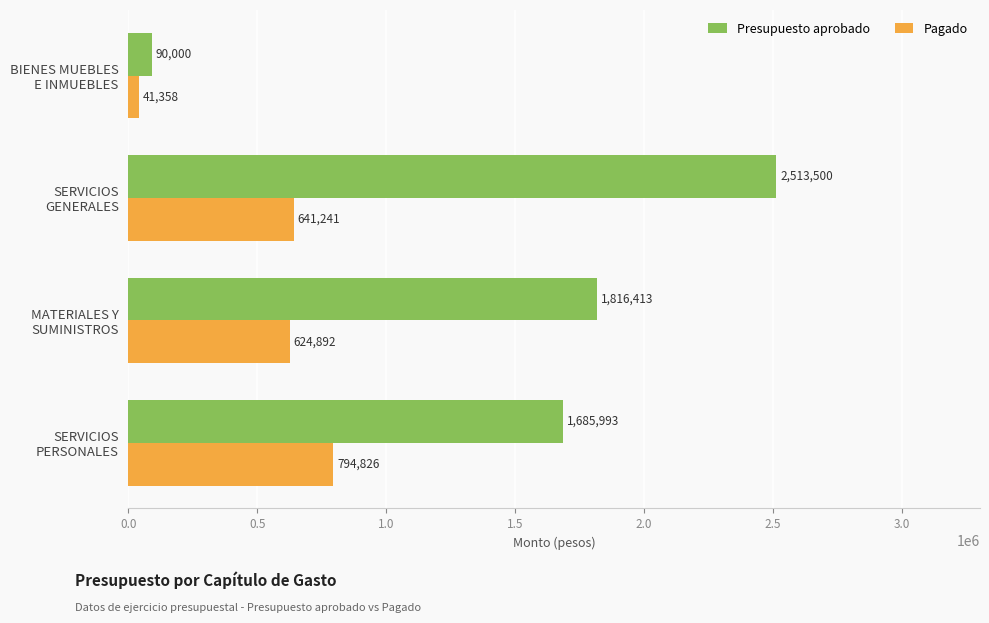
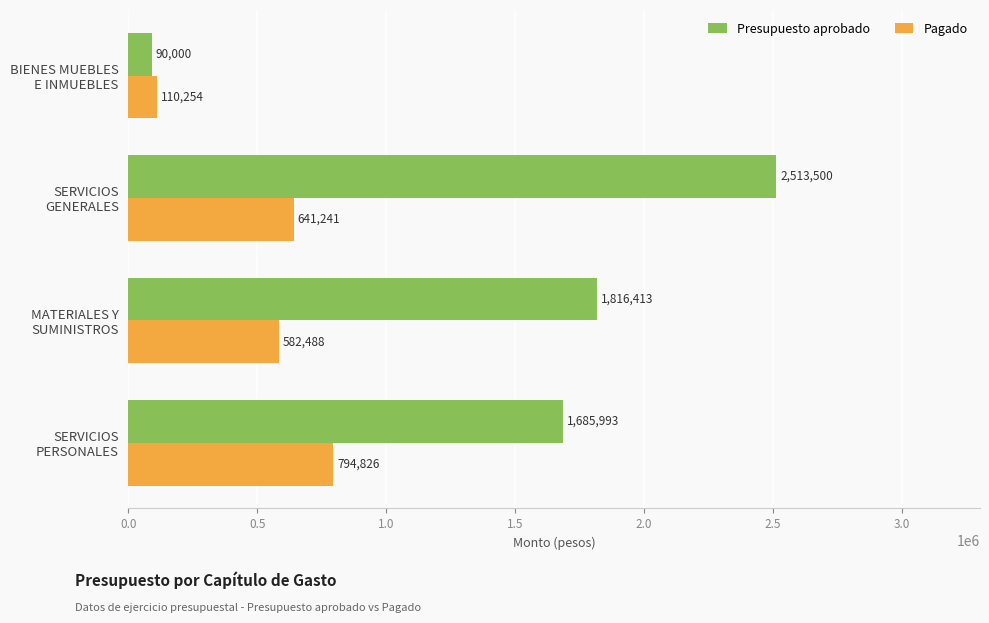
Pagado, BIENES MUEBLES E INMUEBLES: 41,358 -> 110,254
Pagado, MATERIALES Y SUMINISTROS: 624,892 -> 582,488
